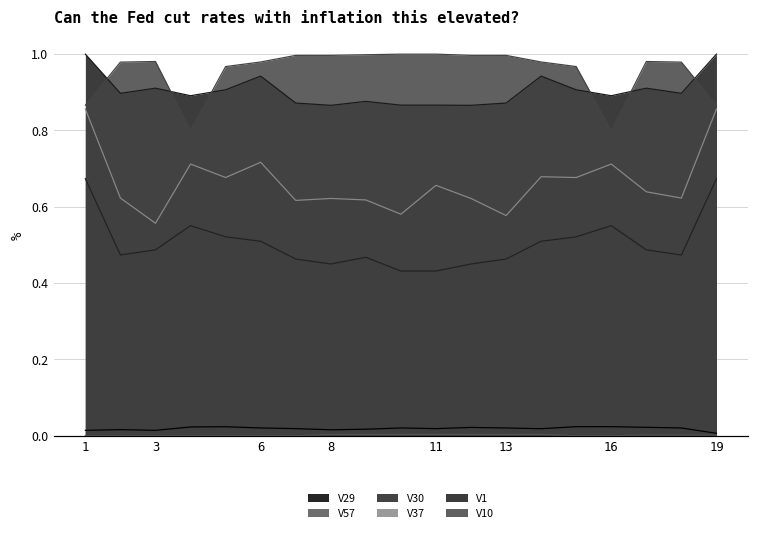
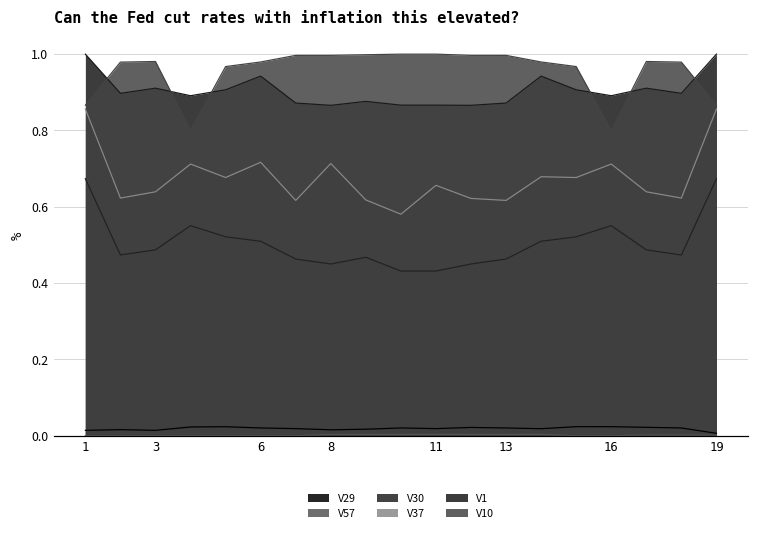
V37, 3: 0.56 -> 0.64
V37, 8: 0.62 -> 0.71
V37, 13: 0.58 -> 0.62
